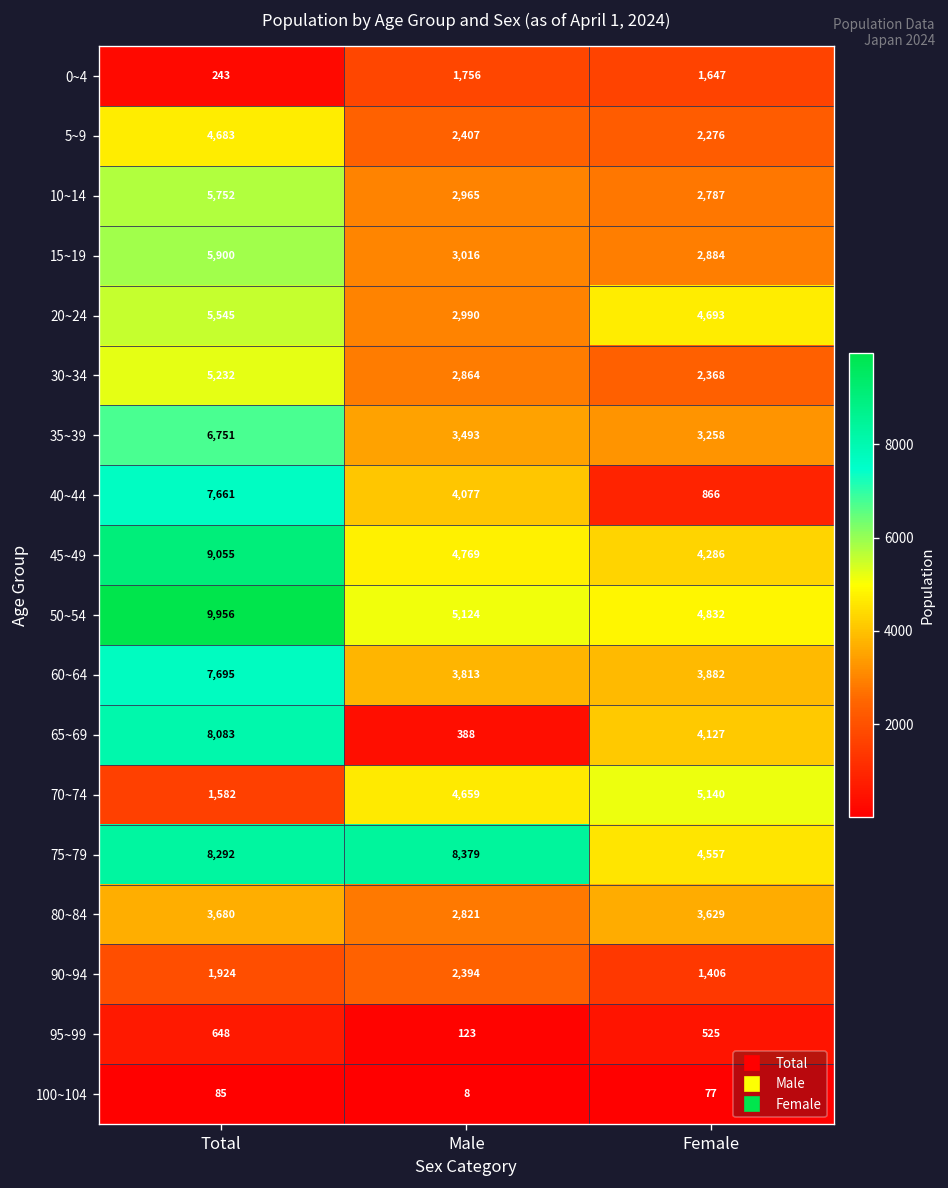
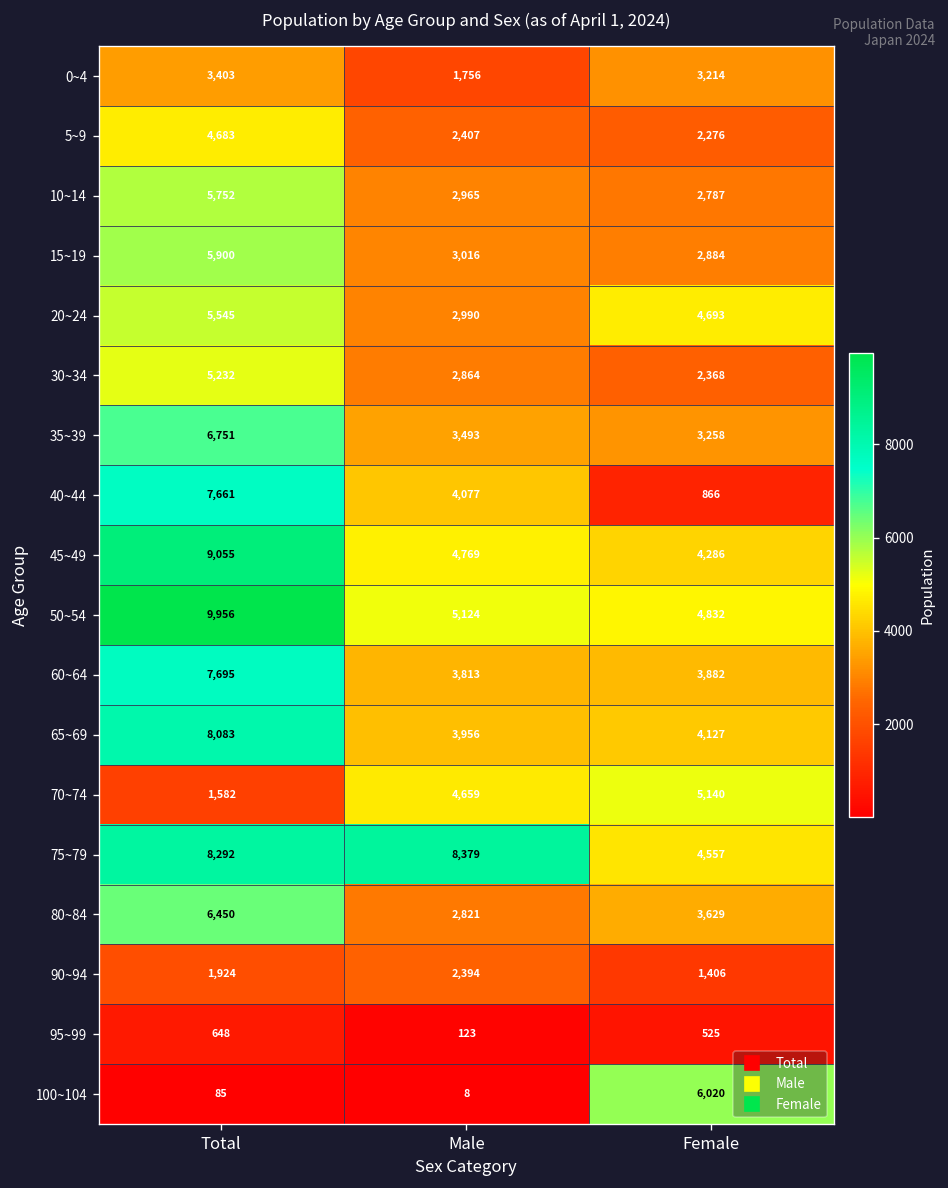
0~4, Total: 243 -> 3,403
0~4, Female: 1,647 -> 3,214
65~69, Male: 388 -> 3,956
80~84, Total: 3,680 -> 6,450
100~104, Female: 77 -> 6,020
